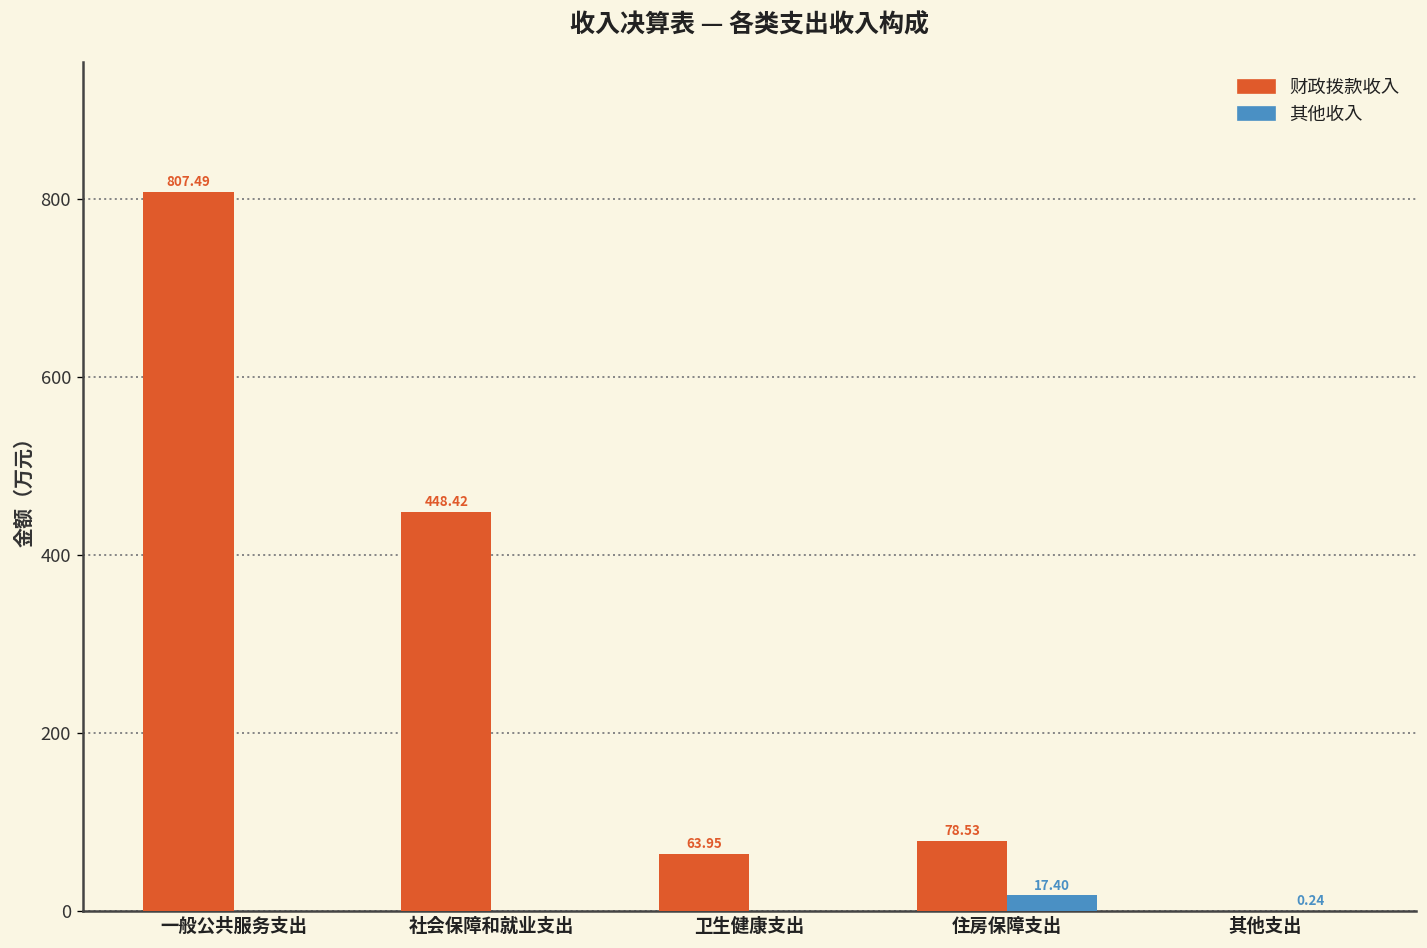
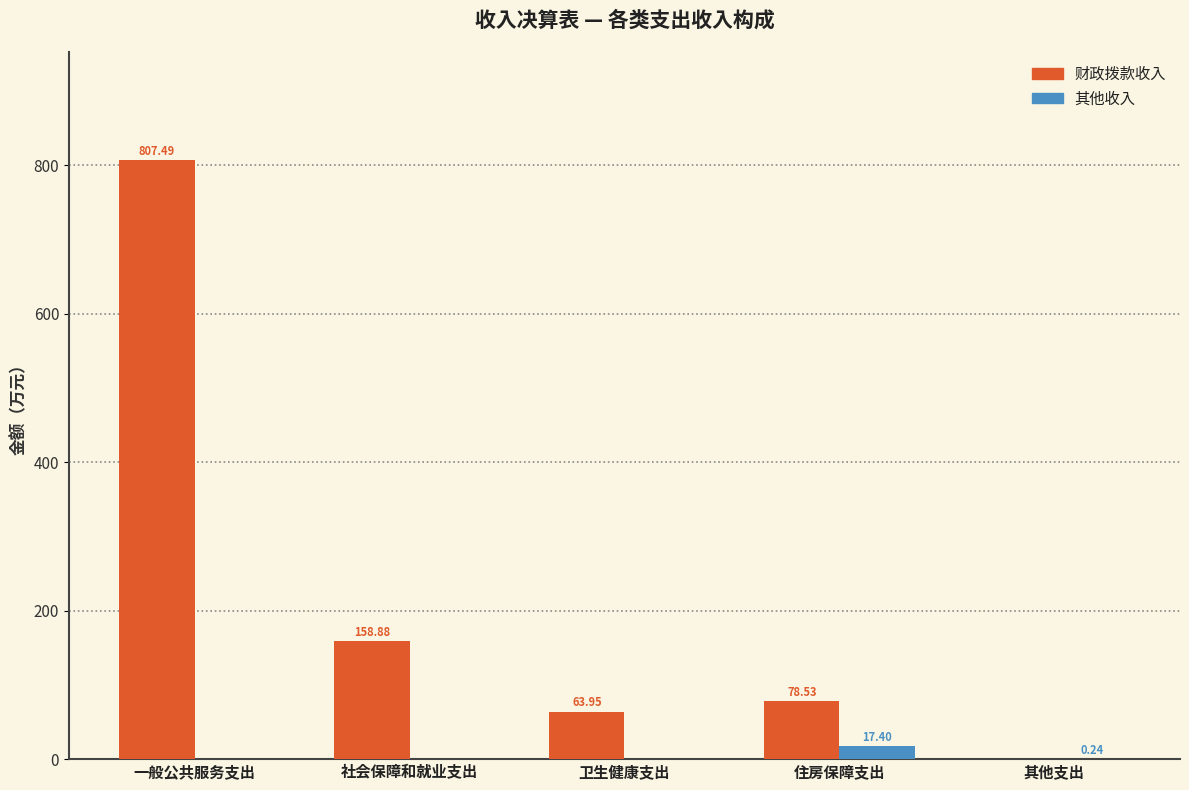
财政拨款收入, 社会保障和就业支出: 448.42 -> 158.88
